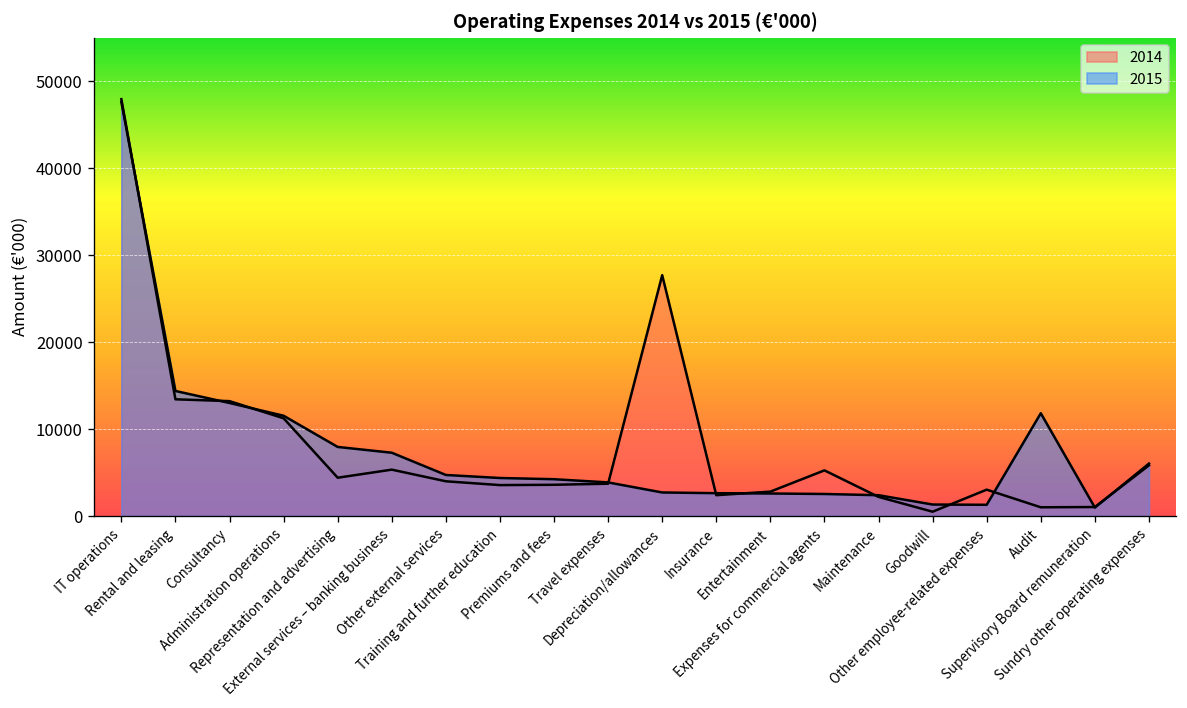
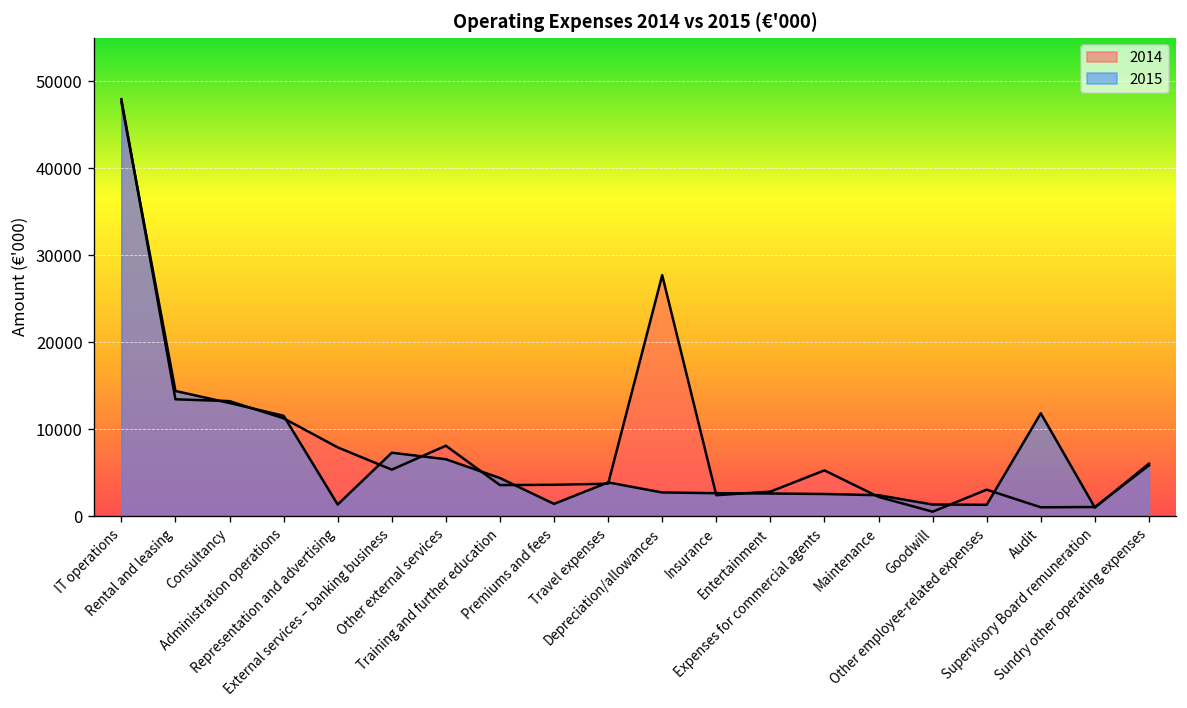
2014, Representation and advertising: 4000 -> 8000
2015, Representation and advertising: 8000 -> 1000
2014, Other external services: 4000 -> 8000
2015, Other external services: 5000 -> 7000
2015, Premiums and fees: 4000 -> 1000
